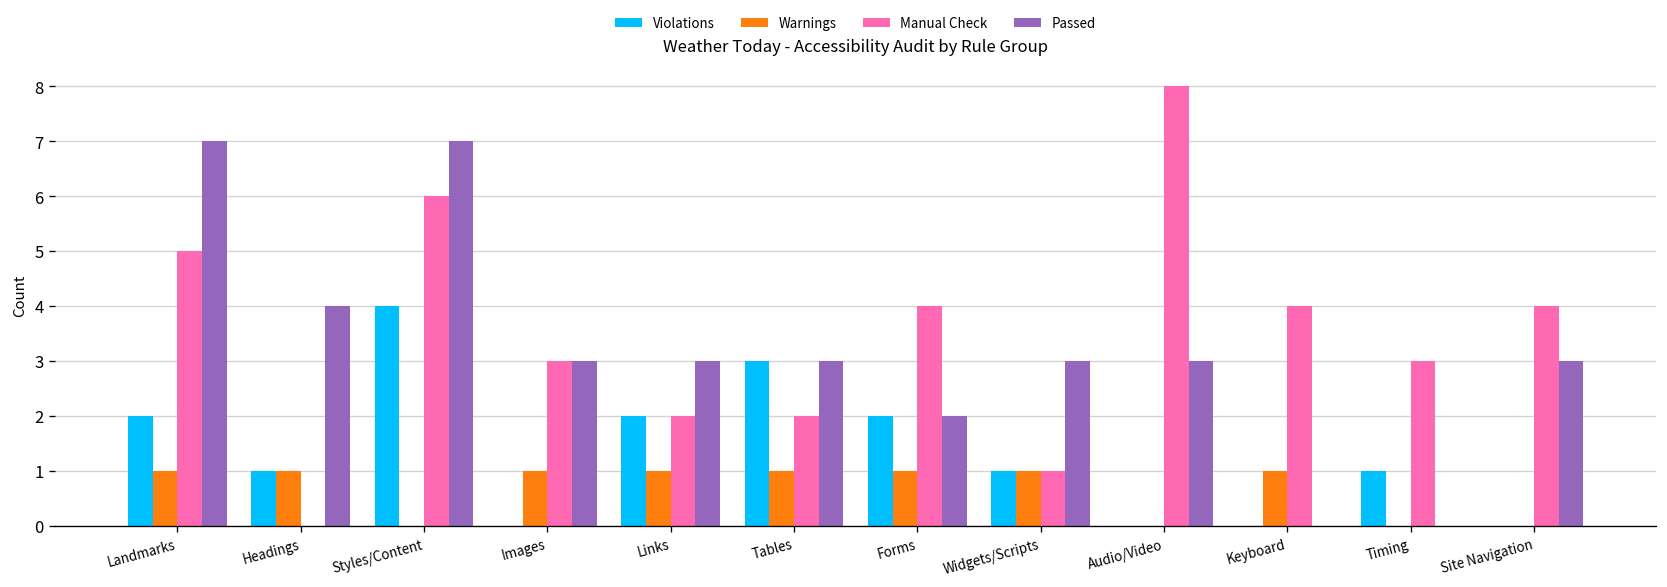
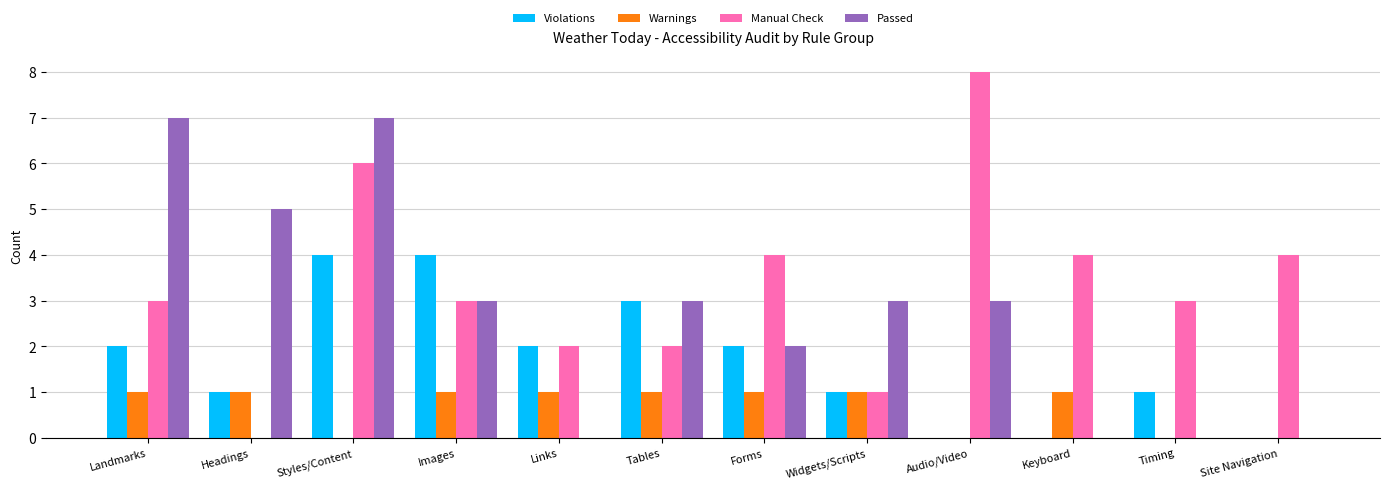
Manual Check, Landmarks: 5 -> 3
Passed, Headings: 4 -> 5
Violations, Images: 0 -> 4
Passed, Links: 3 -> 0
Passed, Site Navigation: 3 -> 0
